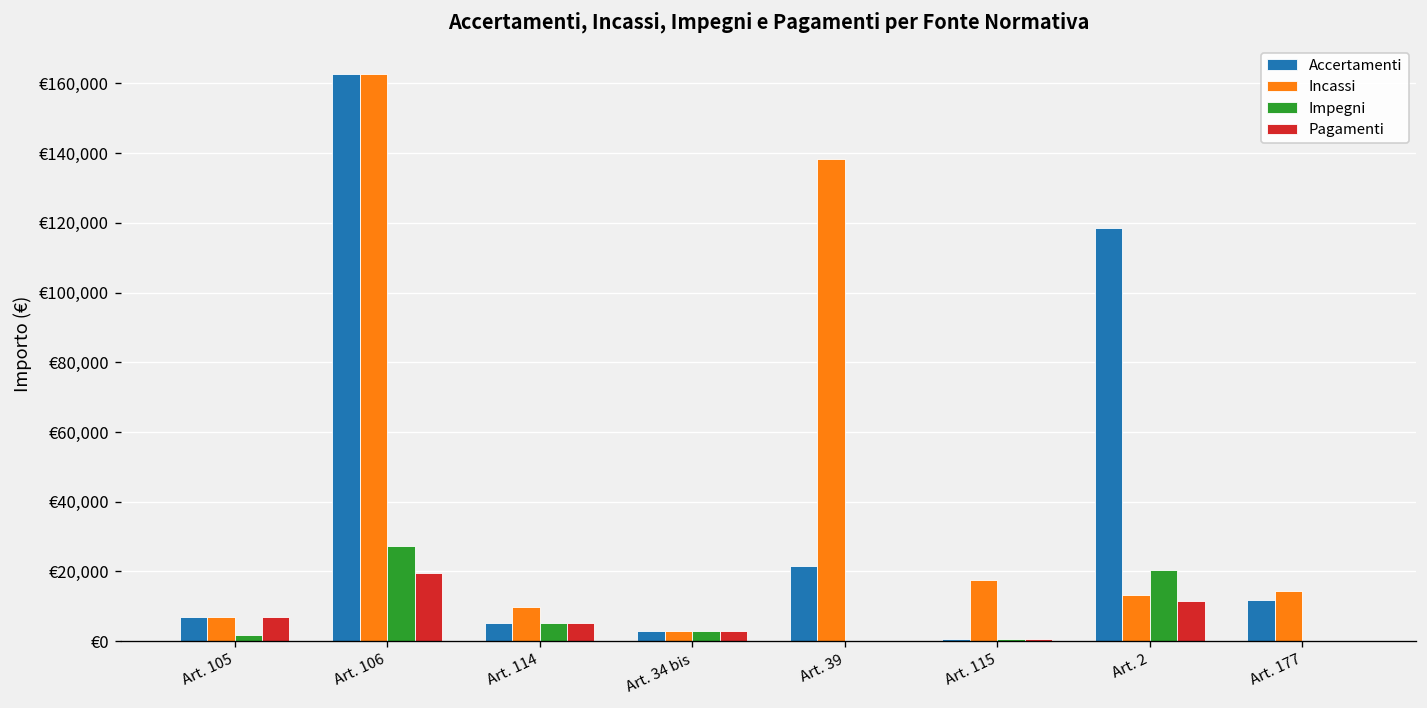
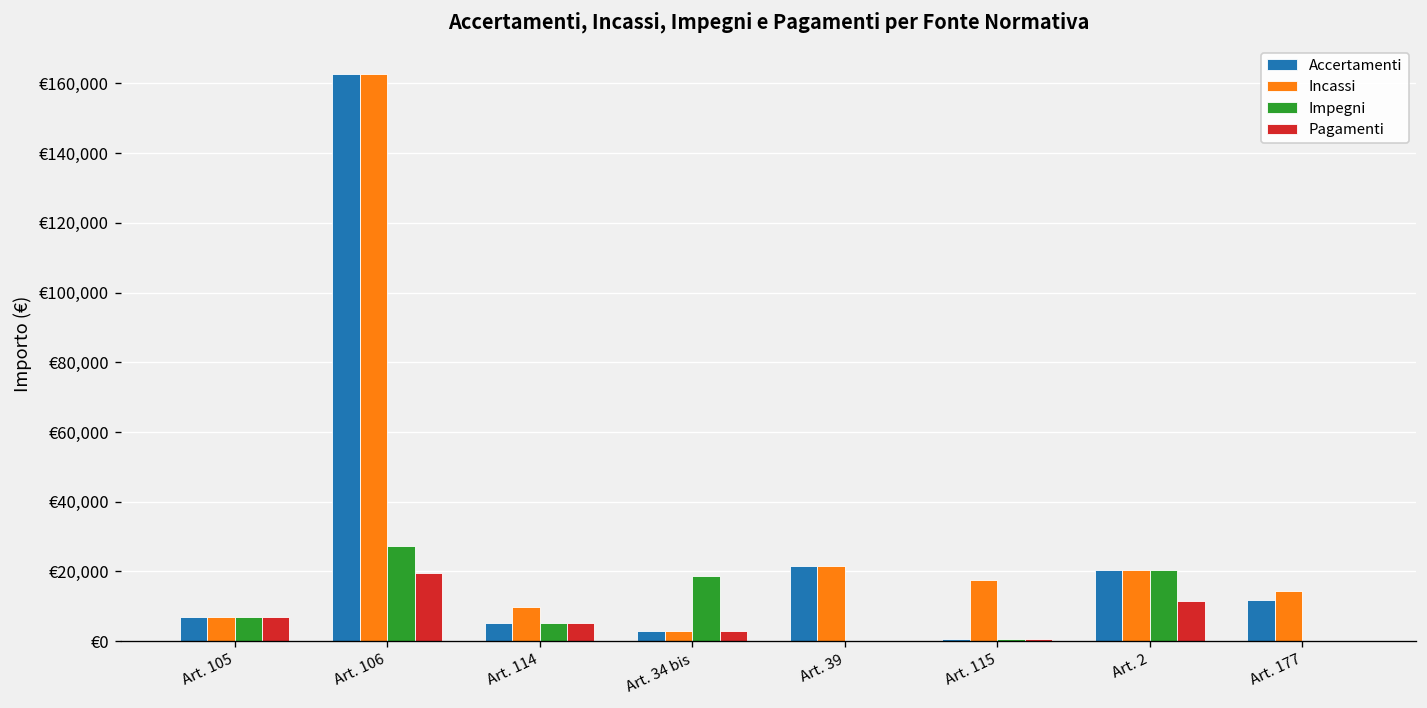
Impegni, Art. 105: €2,000 -> €7,000
Impegni, Art. 34 bis: €3,000 -> €19,000
Incassi, Art. 39: €138,000 -> €21,000
Accertamenti, Art. 2: €118,000 -> €21,000
Incassi, Art. 2: €13,000 -> €21,000
